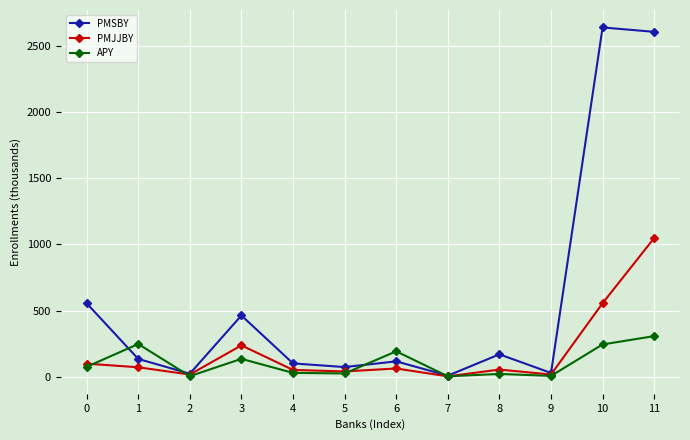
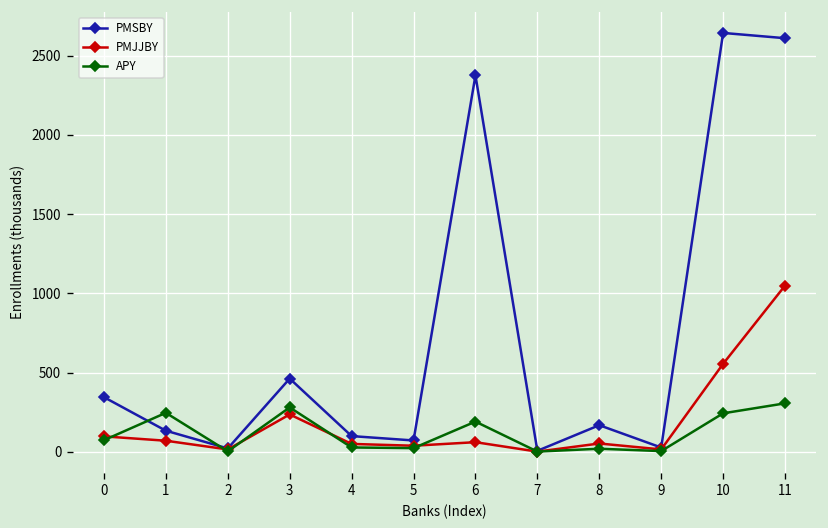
PMSBY, 0: 550 -> 350
APY, 3: 130 -> 280
PMSBY, 6: 110 -> 2380
